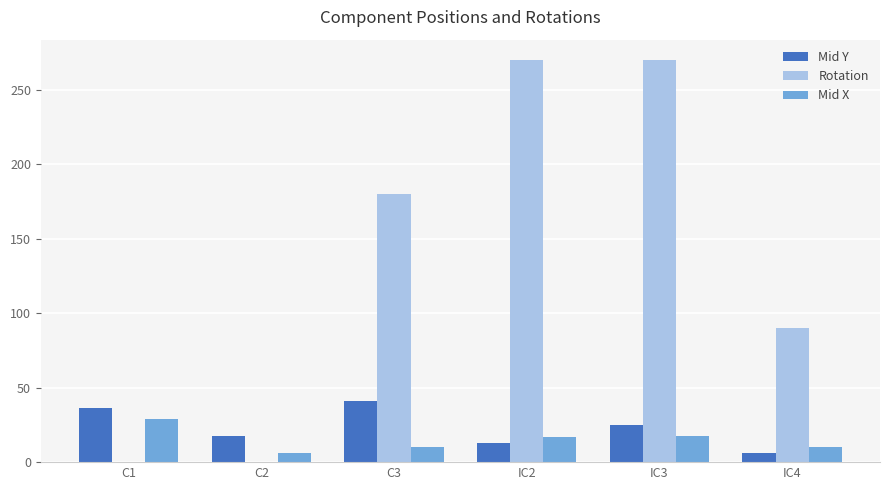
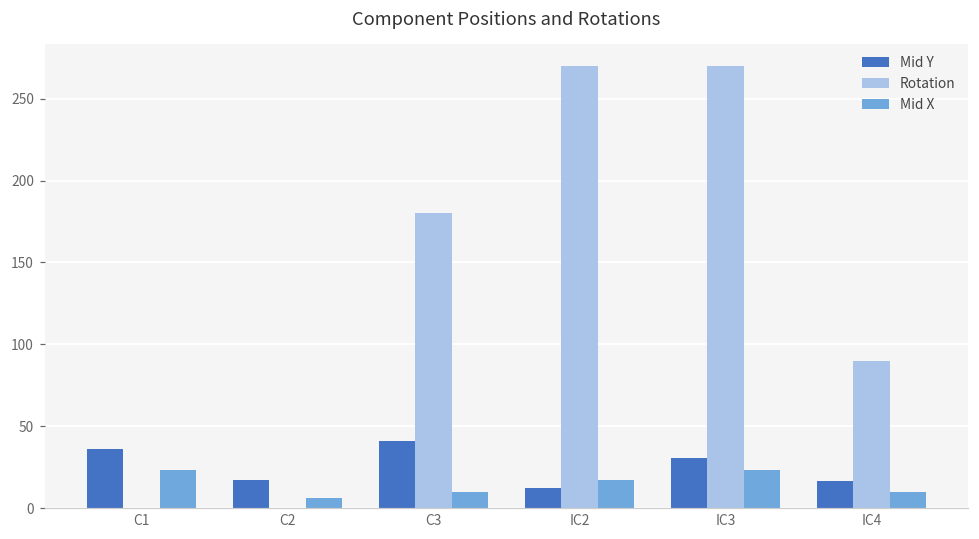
Mid X, C1: 29 -> 23
Mid Y, IC3: 25 -> 31
Mid X, IC3: 18 -> 23
Mid Y, IC4: 6 -> 17
